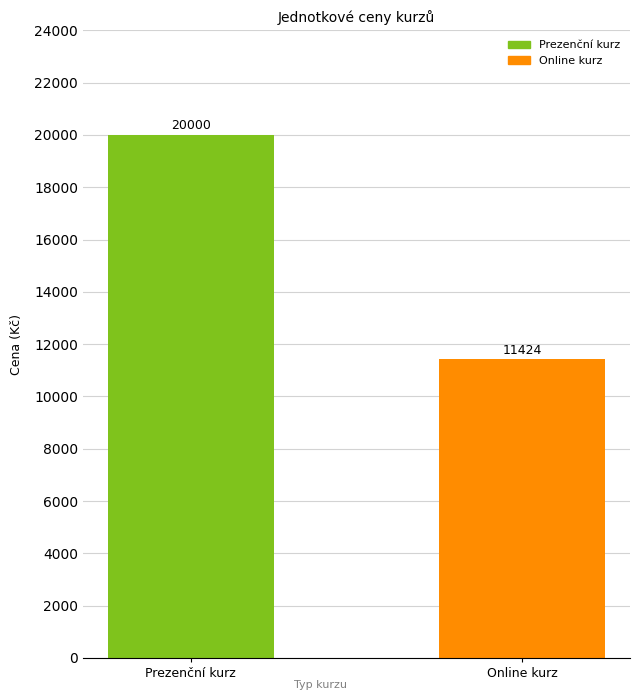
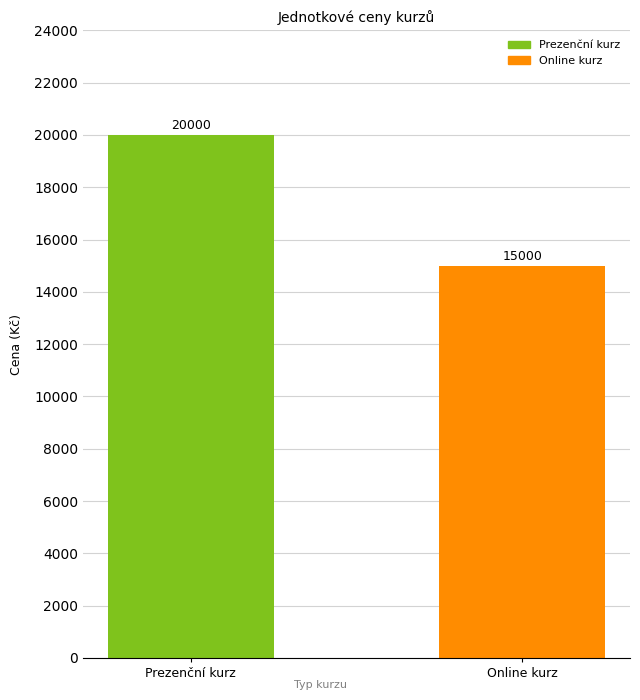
Online kurz: 11424 -> 15000
